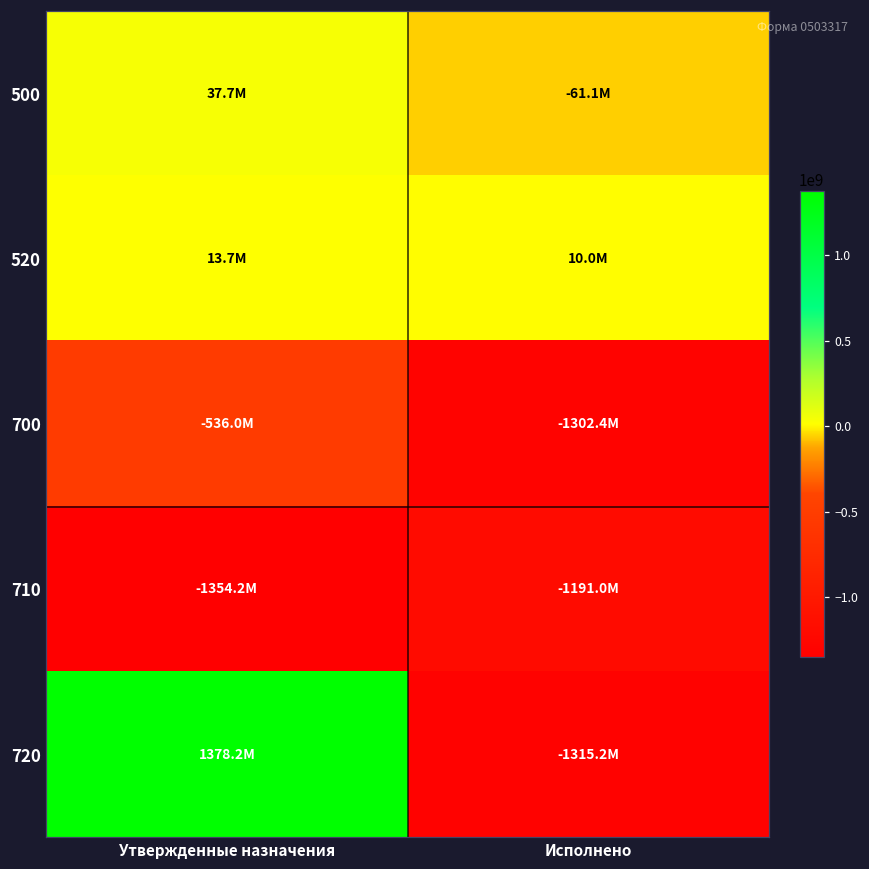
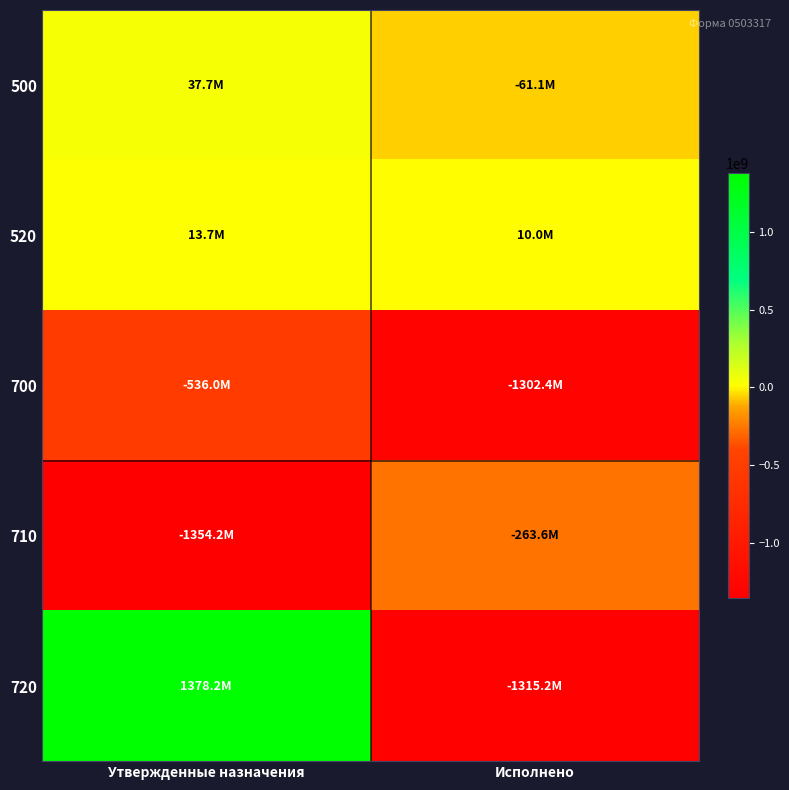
710, Исполнено: -1191.0M -> -263.6M
